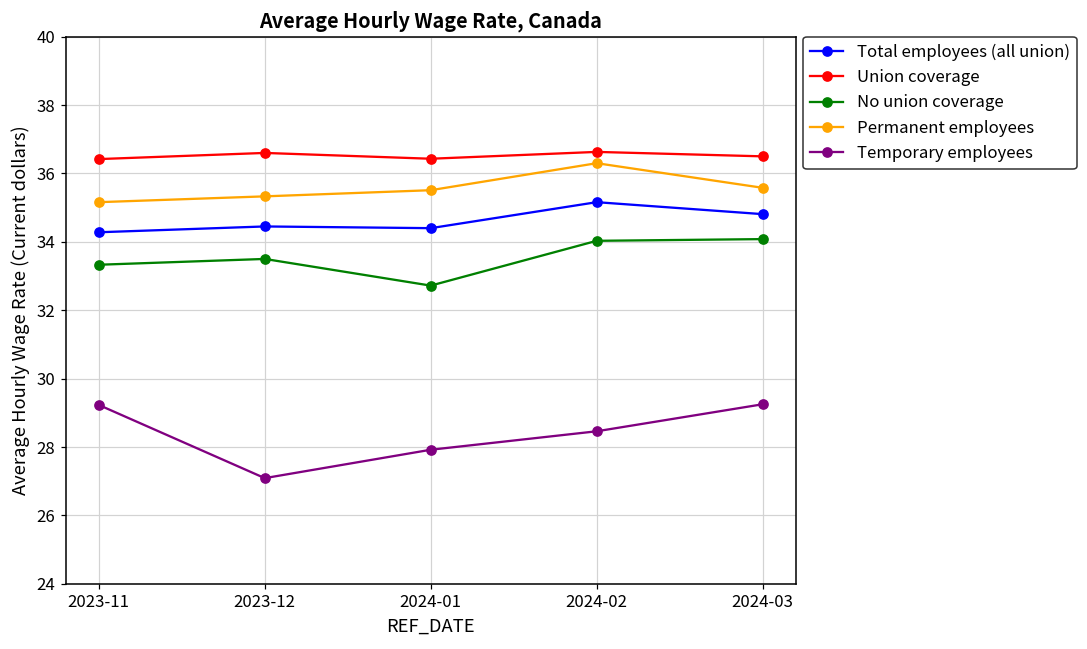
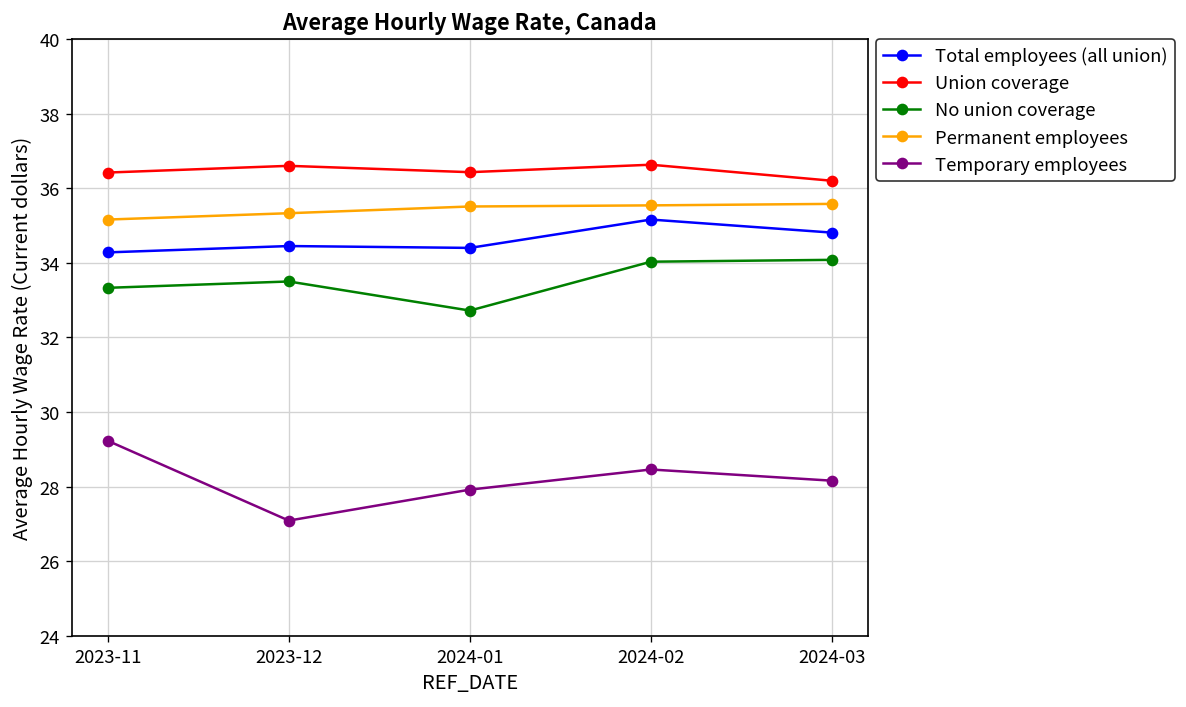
Permanent employees, 2024-02: 36.3 -> 35.5
Union coverage, 2024-03: 36.5 -> 36.2
Temporary employees, 2024-03: 29.3 -> 28.2
